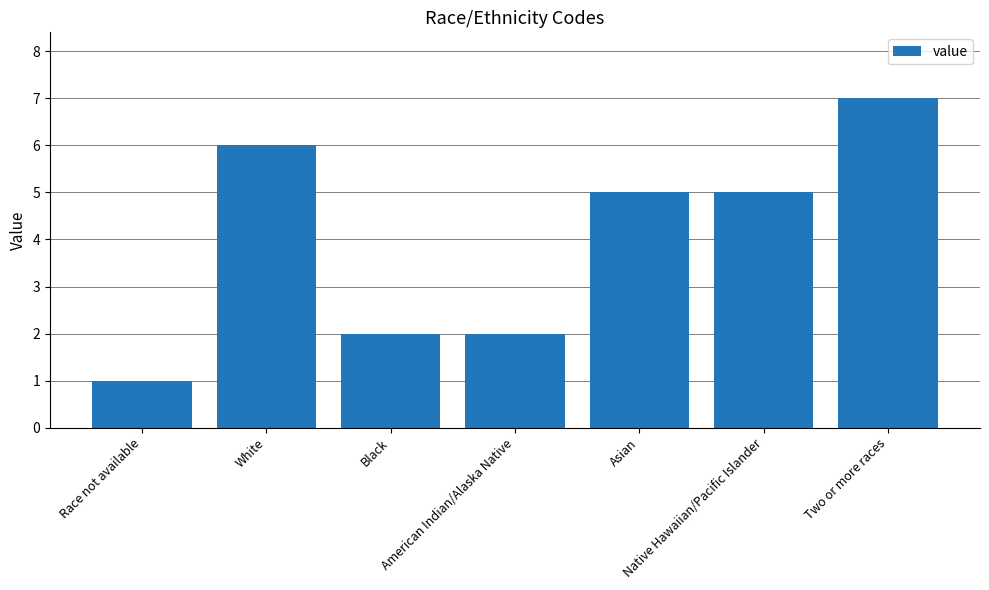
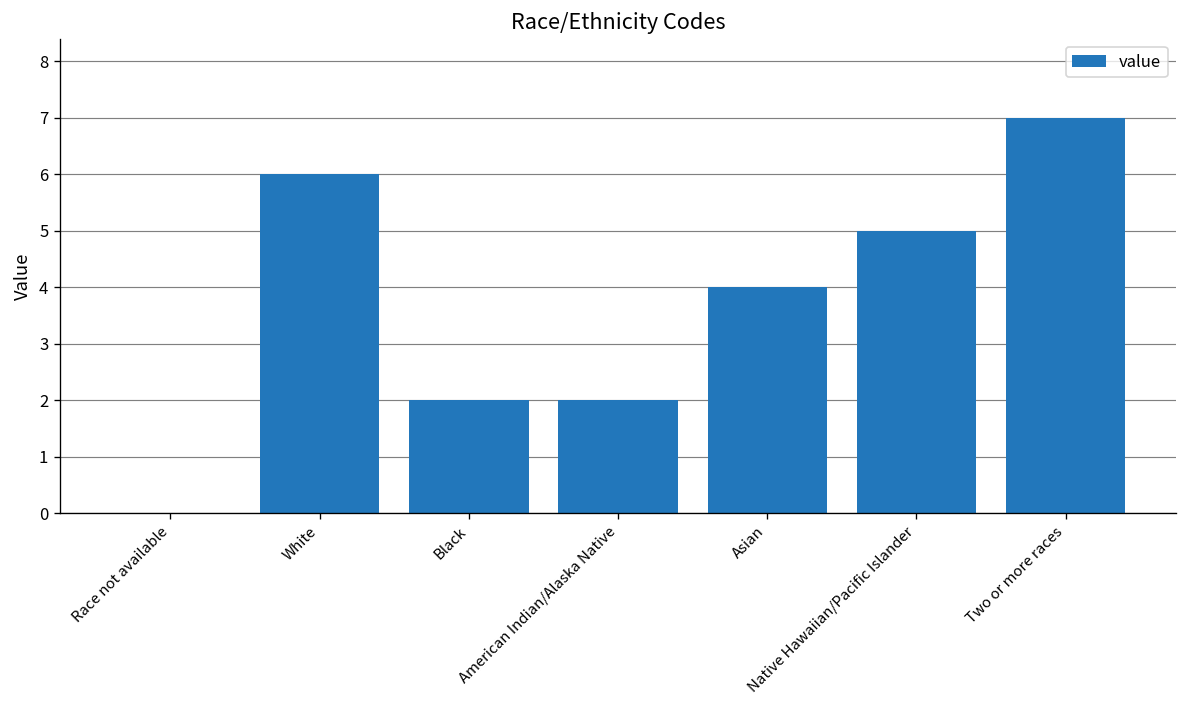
Race not available: 1 -> 0
Asian: 5 -> 4
